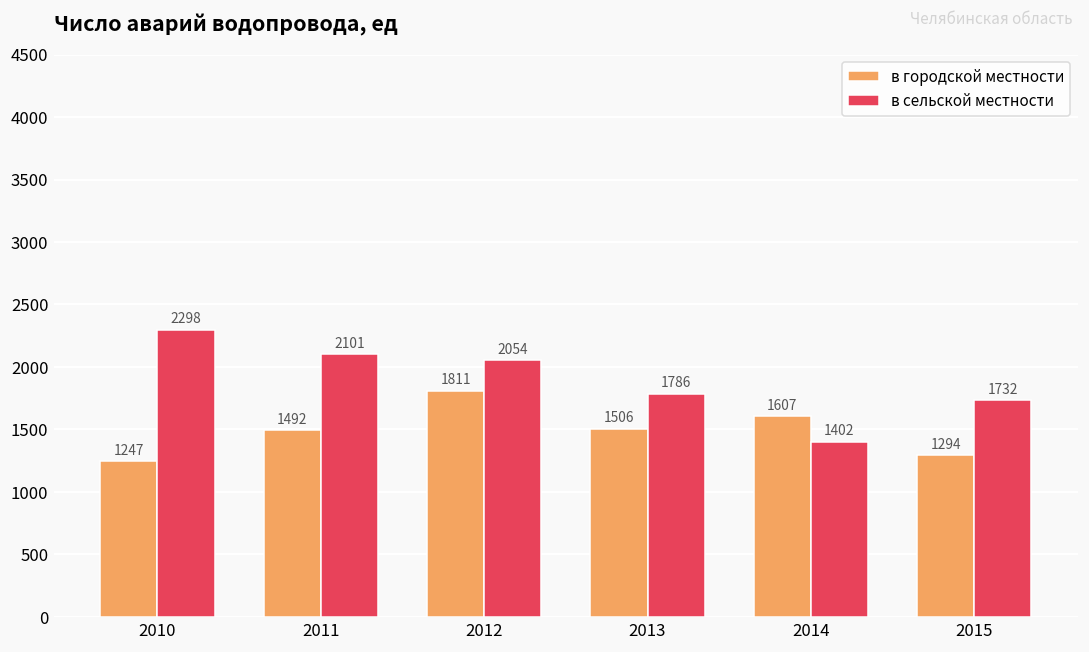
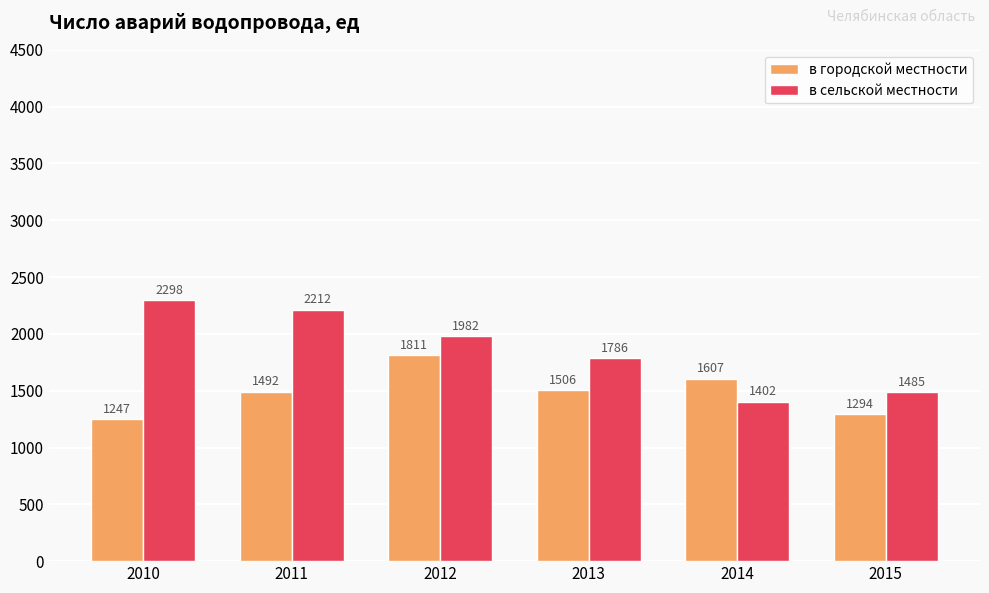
в сельской местности, 2011: 2101 -> 2212
в сельской местности, 2012: 2054 -> 1982
в сельской местности, 2015: 1732 -> 1485
